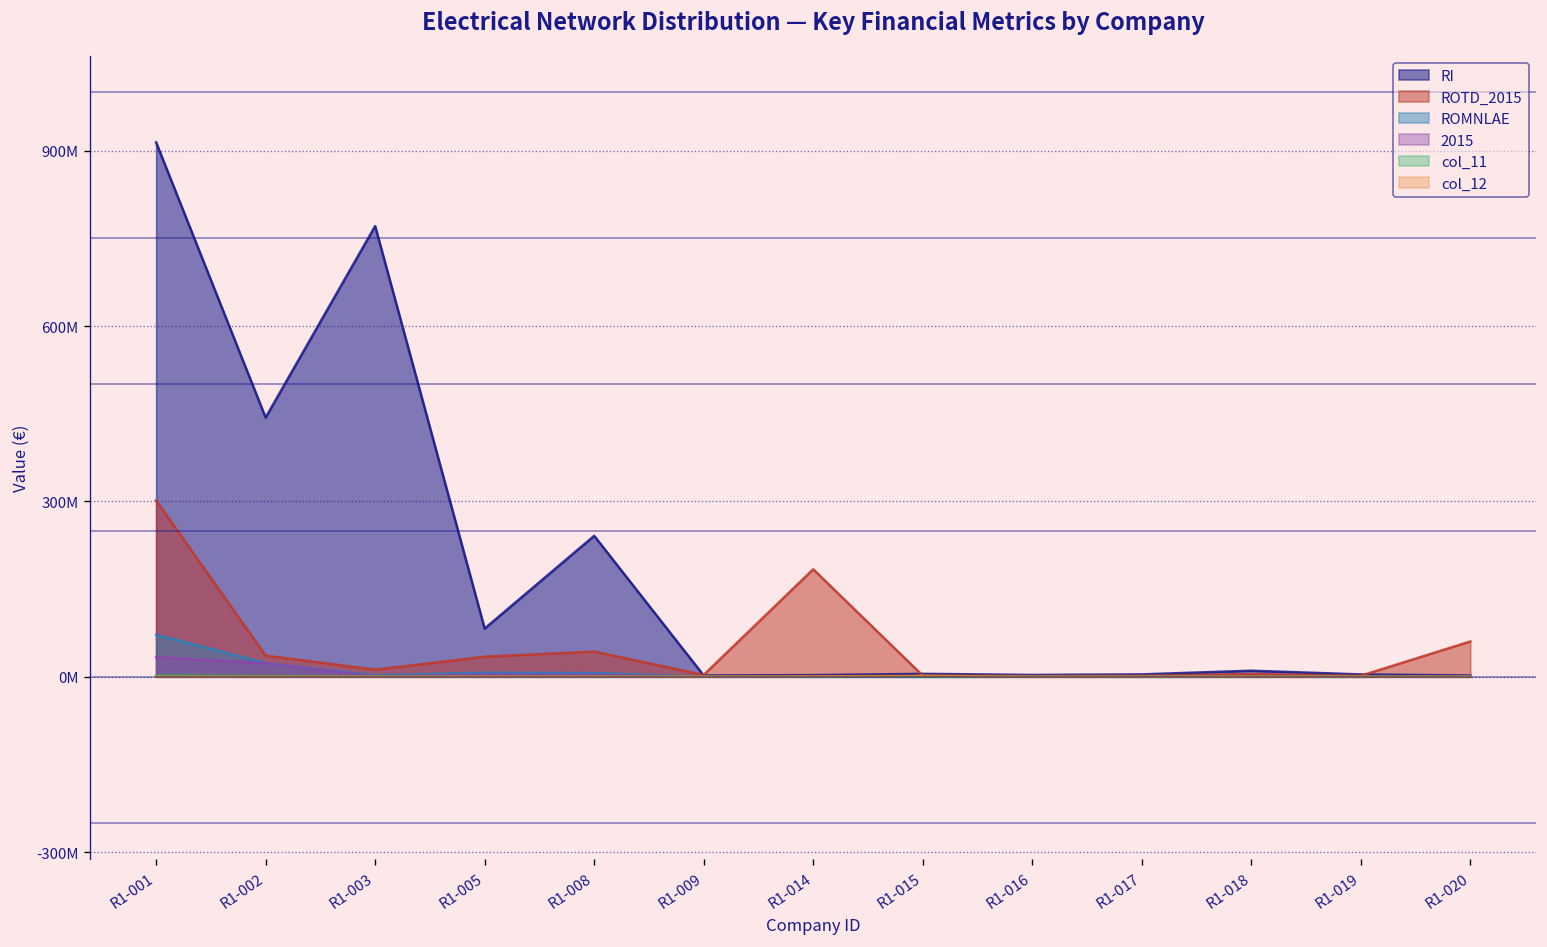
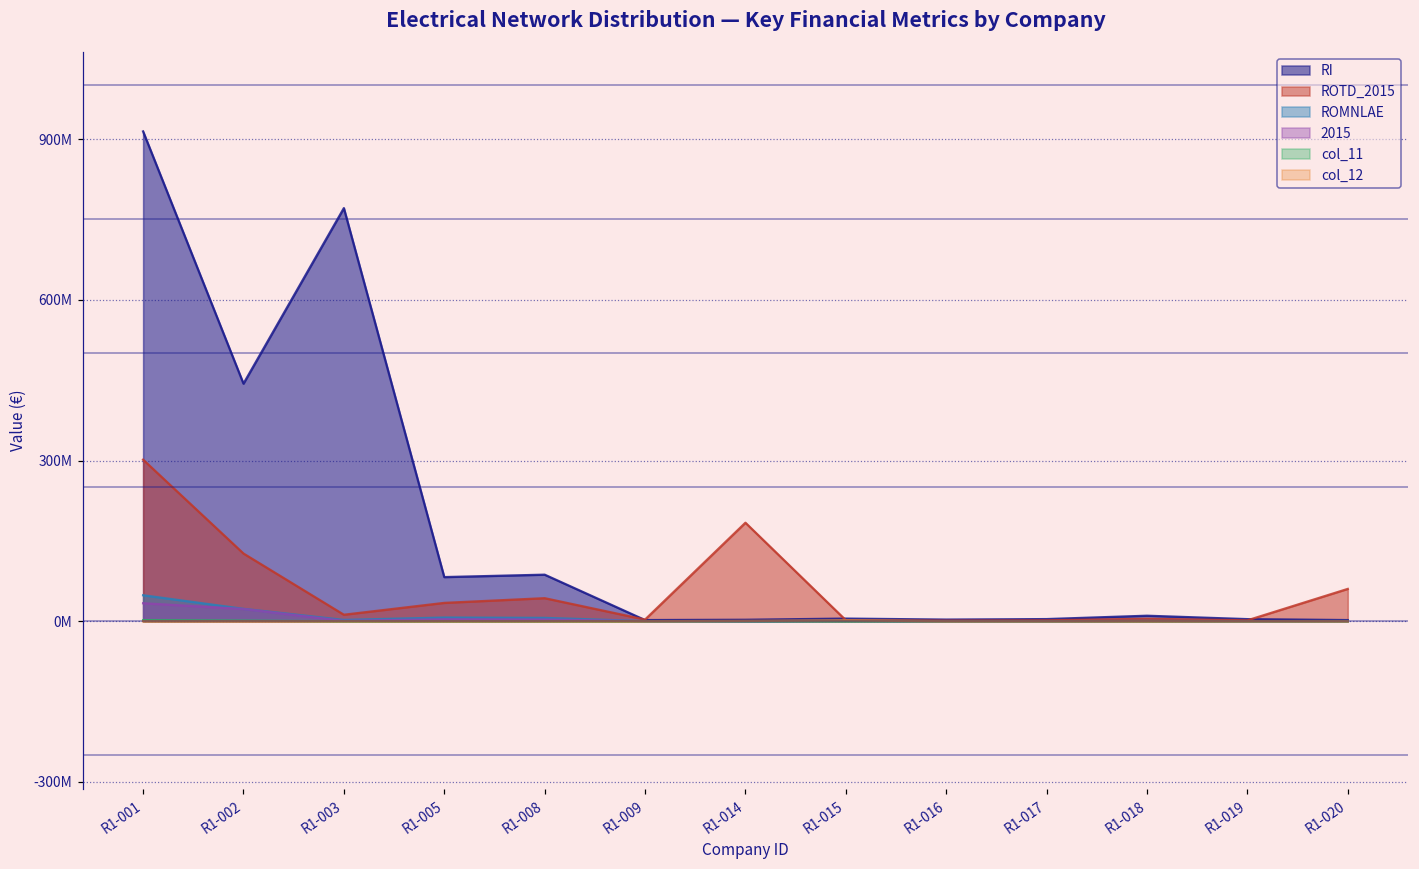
ROMNLAE, R1-001: 70000000 -> 50000000
ROTD_2015, R1-002: 40000000 -> 130000000
RI, R1-008: 240000000 -> 90000000
